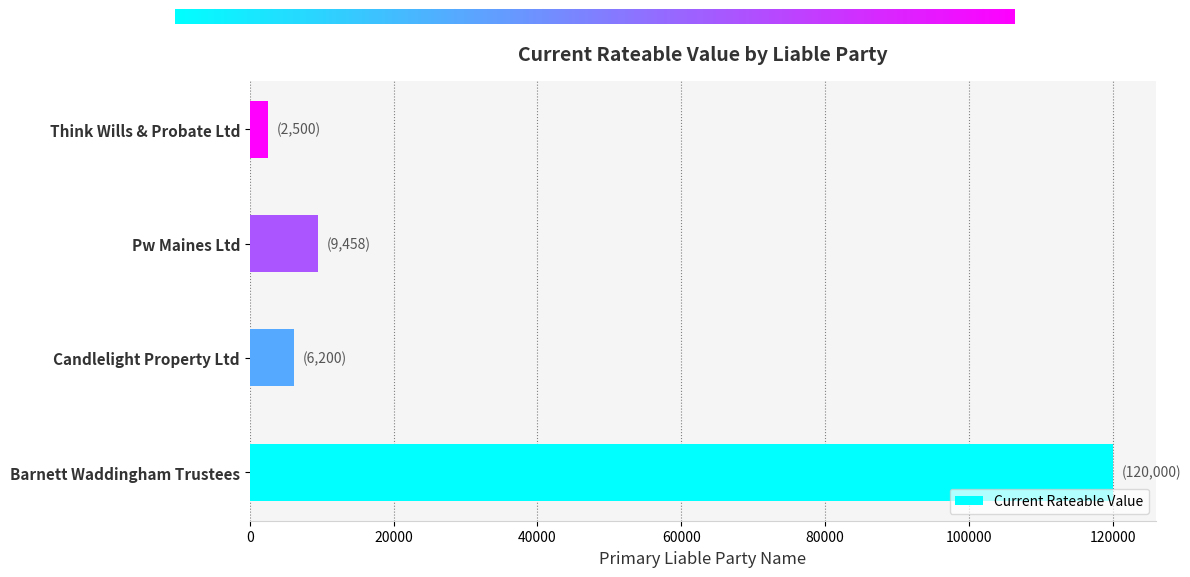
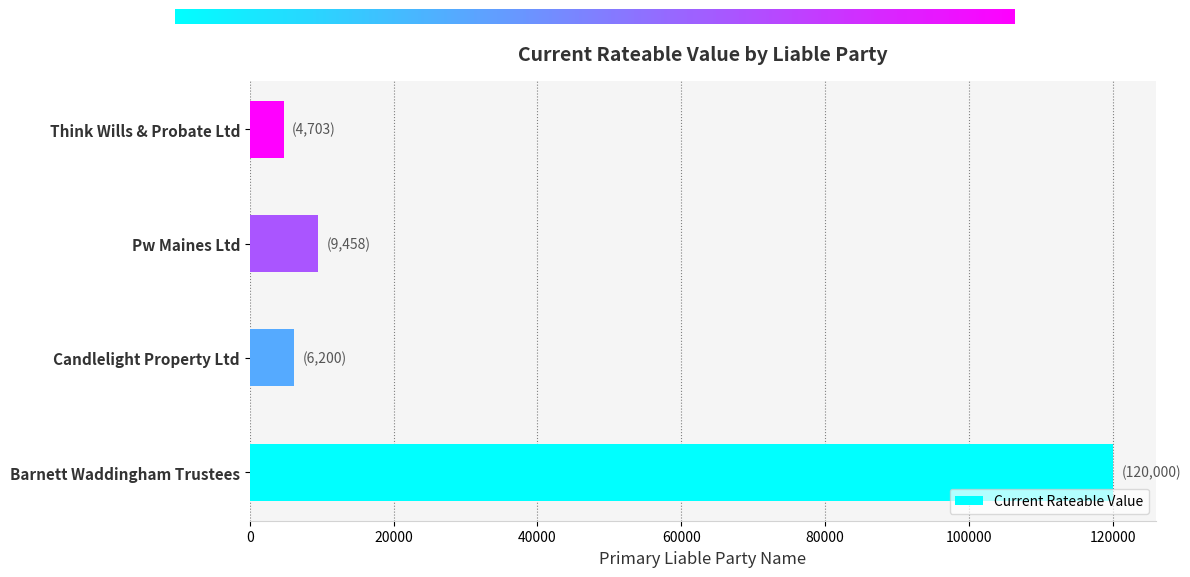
Think Wills & Probate Ltd: (2,500) -> (4,703)
